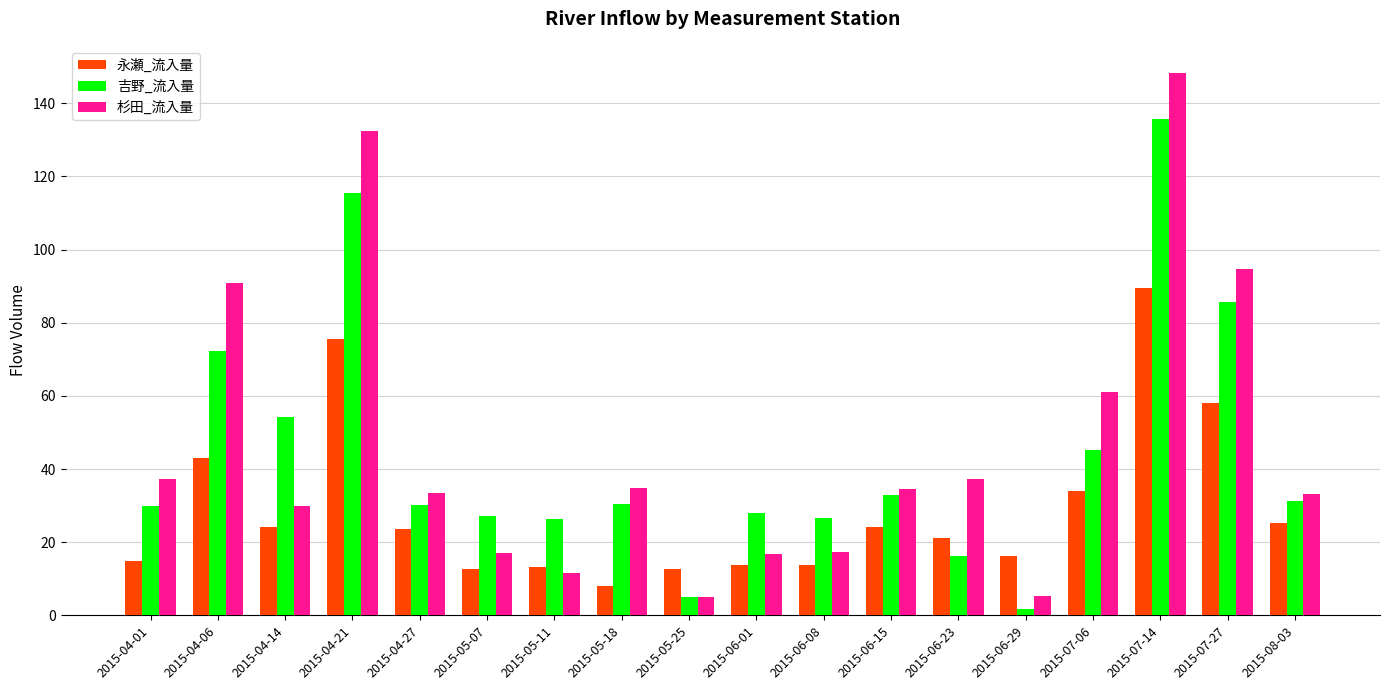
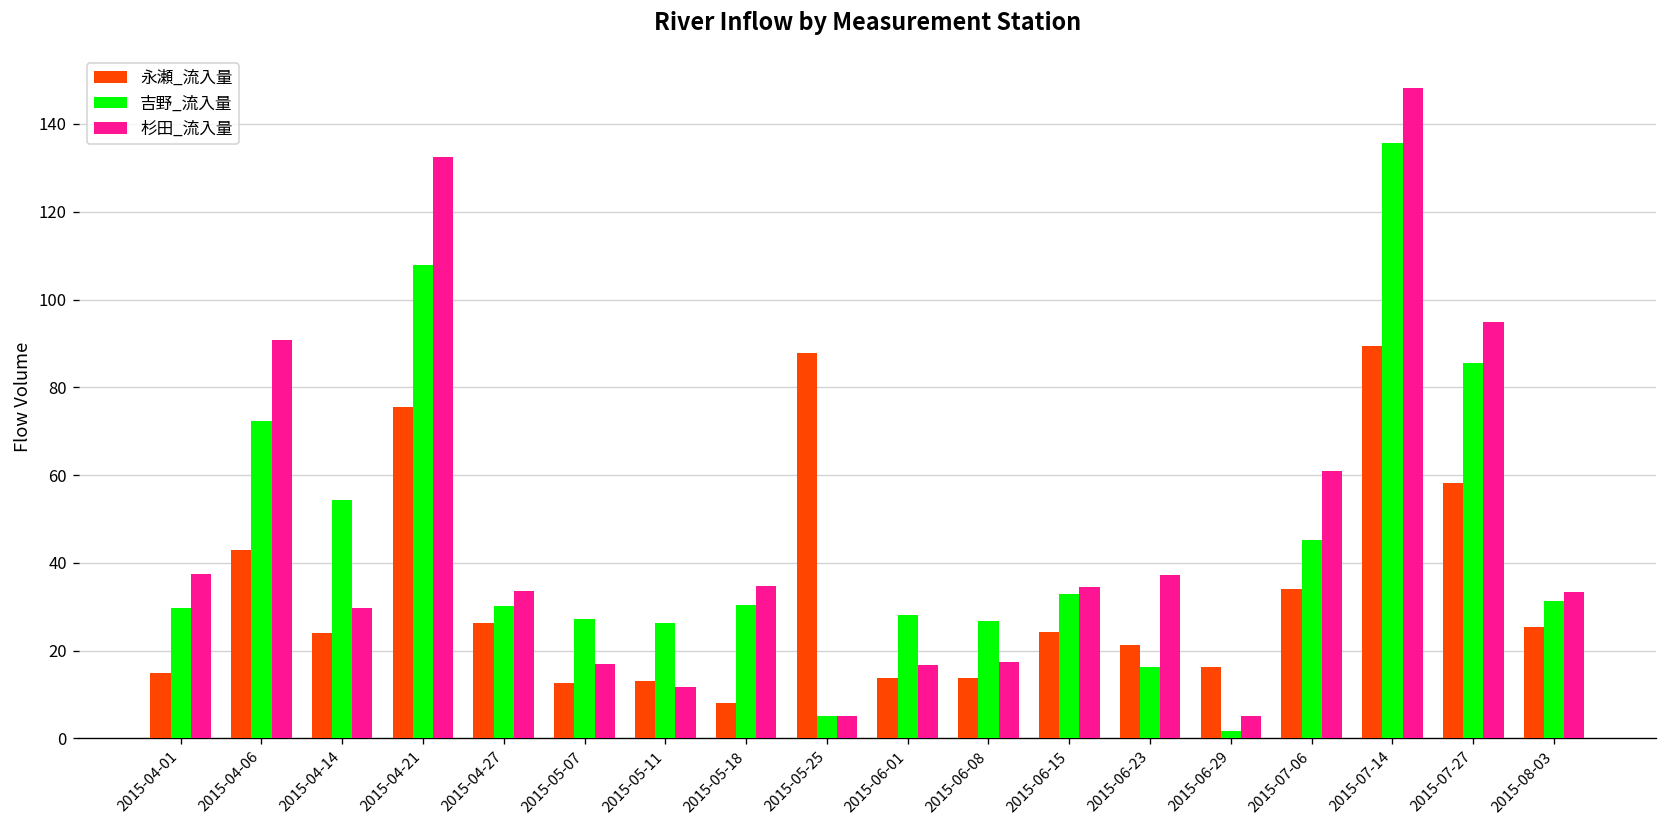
吉野_流入量, 2015-04-21: 116 -> 108
永瀬_流入量, 2015-04-27: 24 -> 26
永瀬_流入量, 2015-05-25: 13 -> 88
